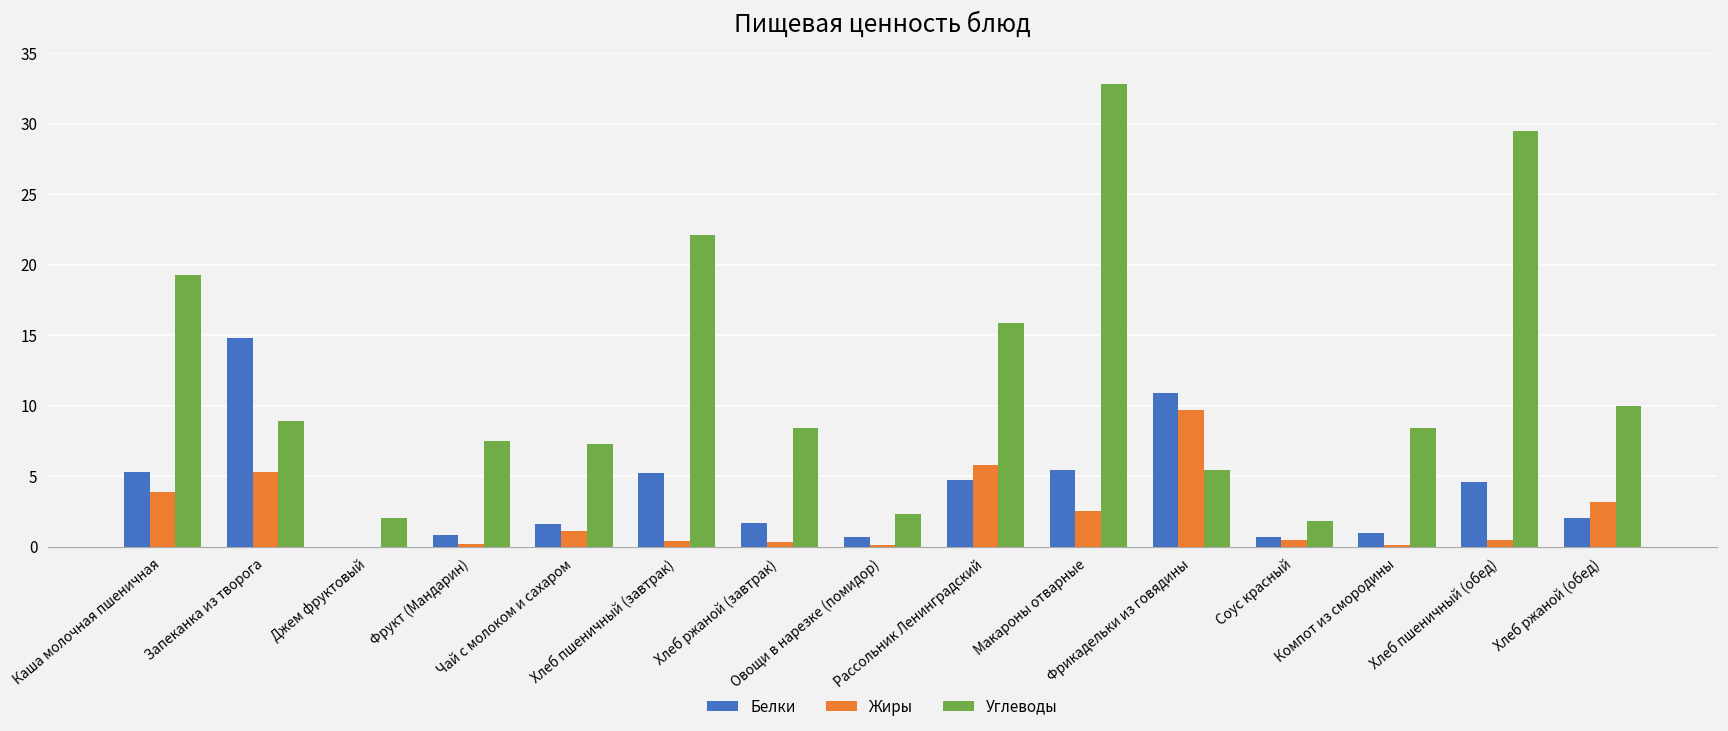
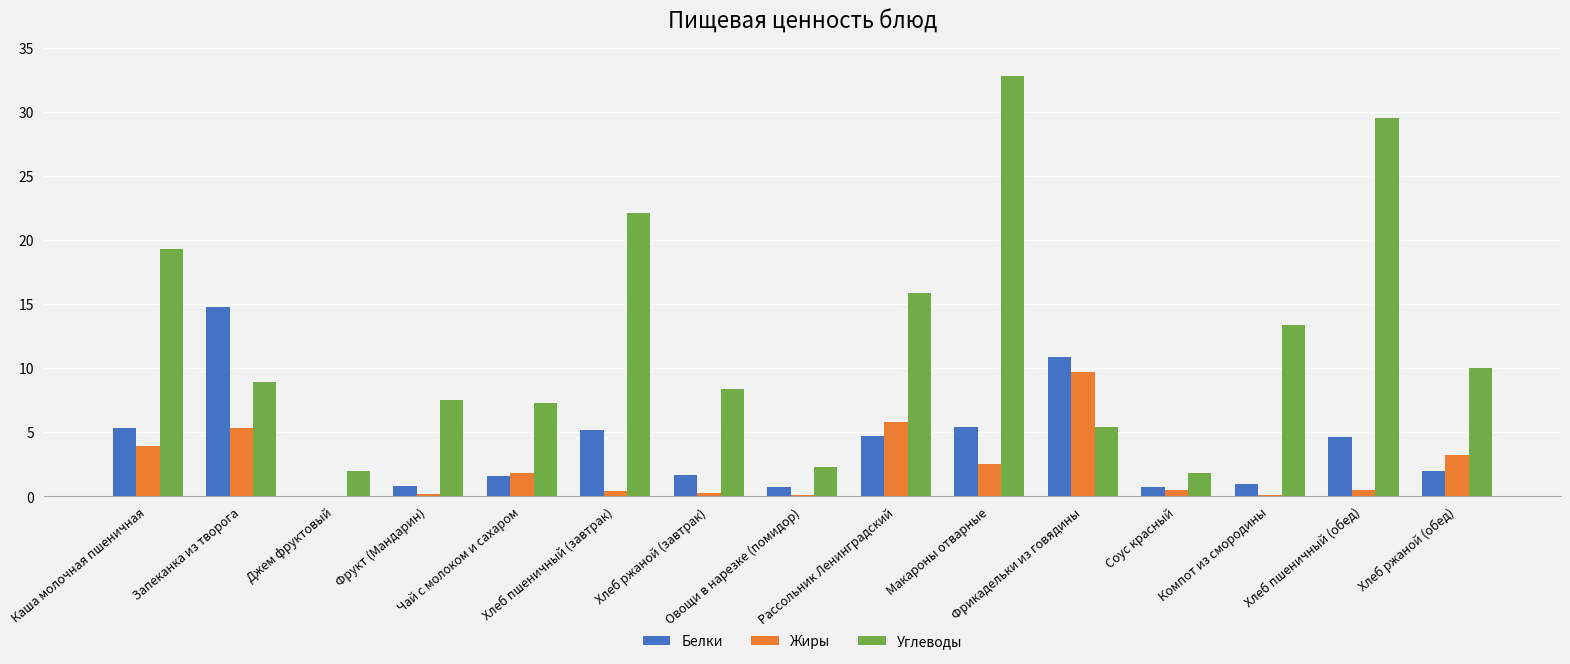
Жиры, Чай с молоком и сахаром: 1.1 -> 1.8
Углеводы, Компот из смородины: 8.4 -> 13.4
